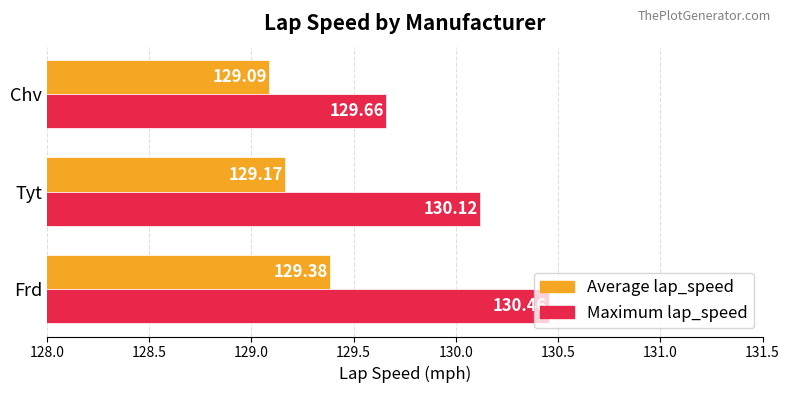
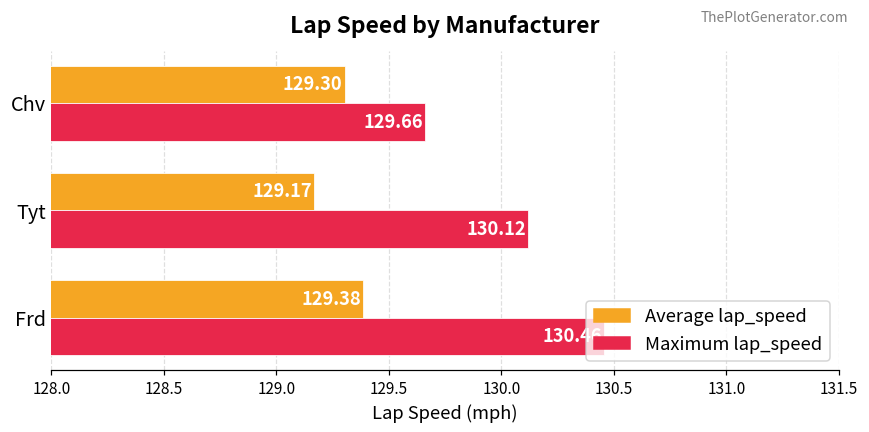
Average lap_speed, Chv: 129.09 -> 129.30
